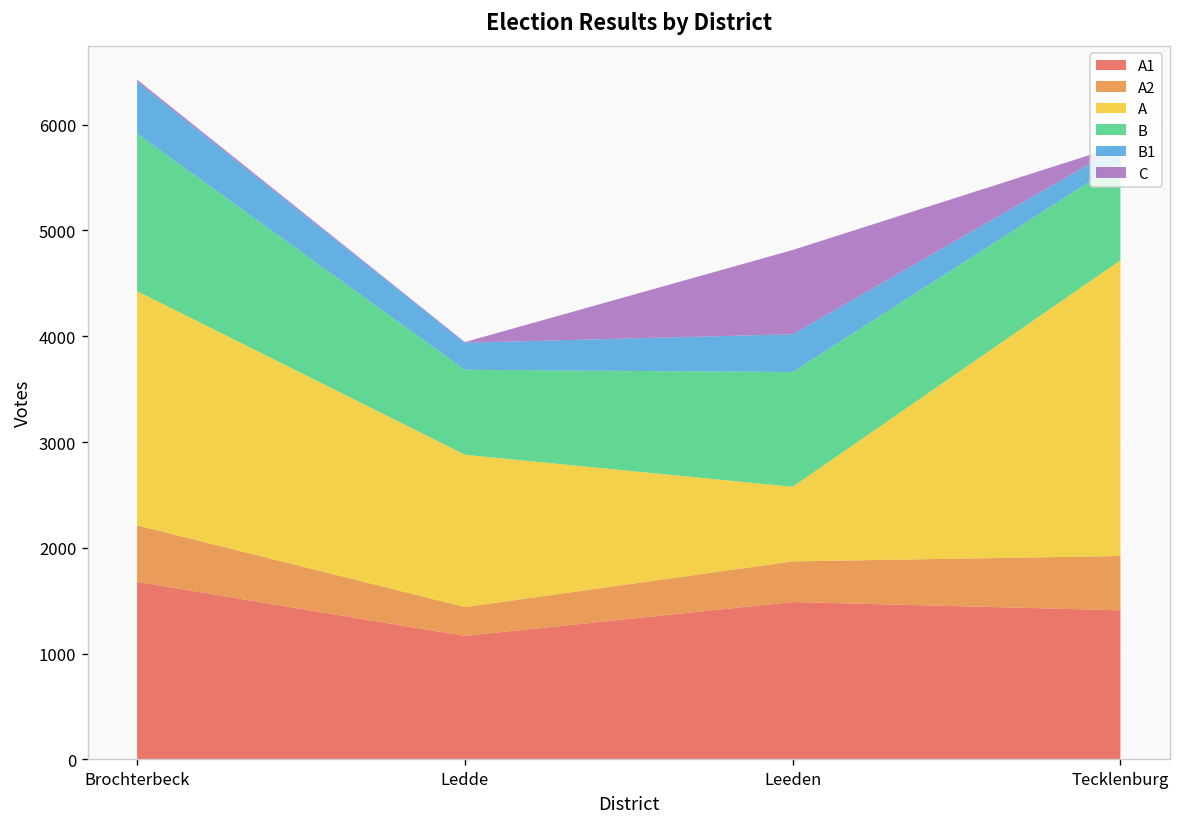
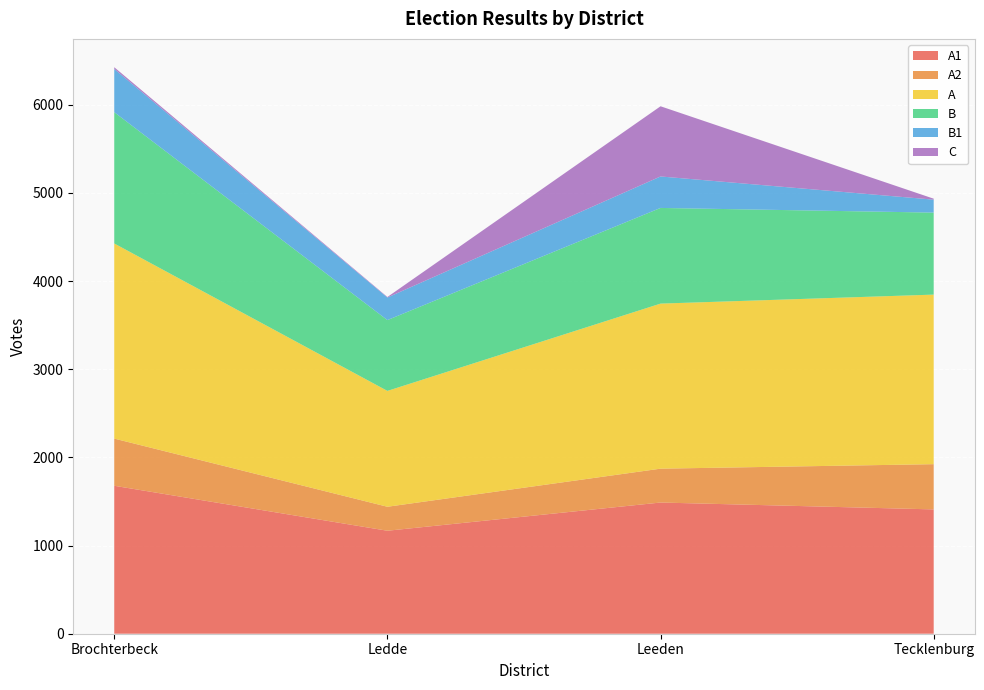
A, Ledde: 1400 -> 1300
A, Leeden: 700 -> 1900
A, Tecklenburg: 2800 -> 1900
